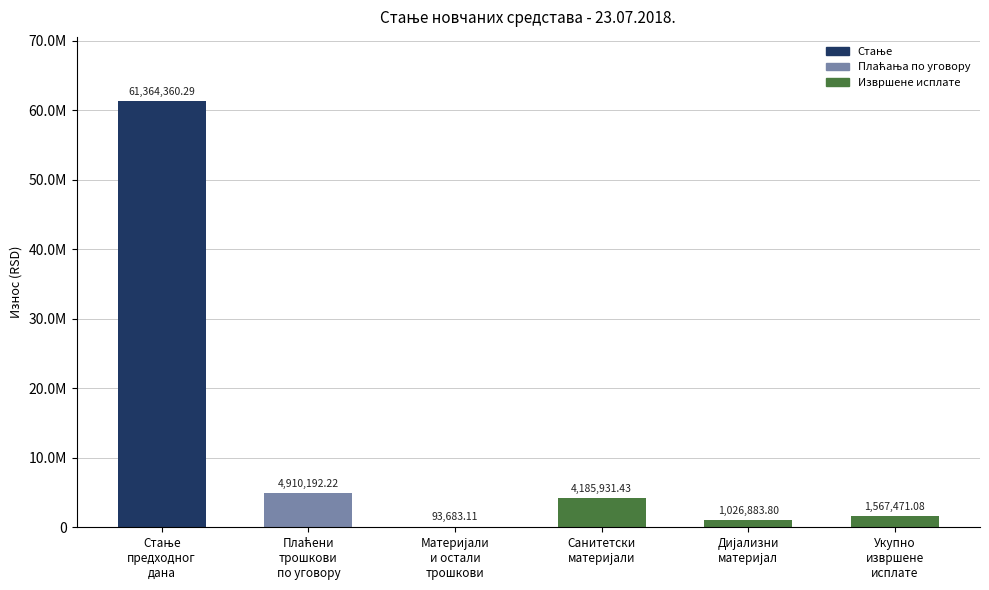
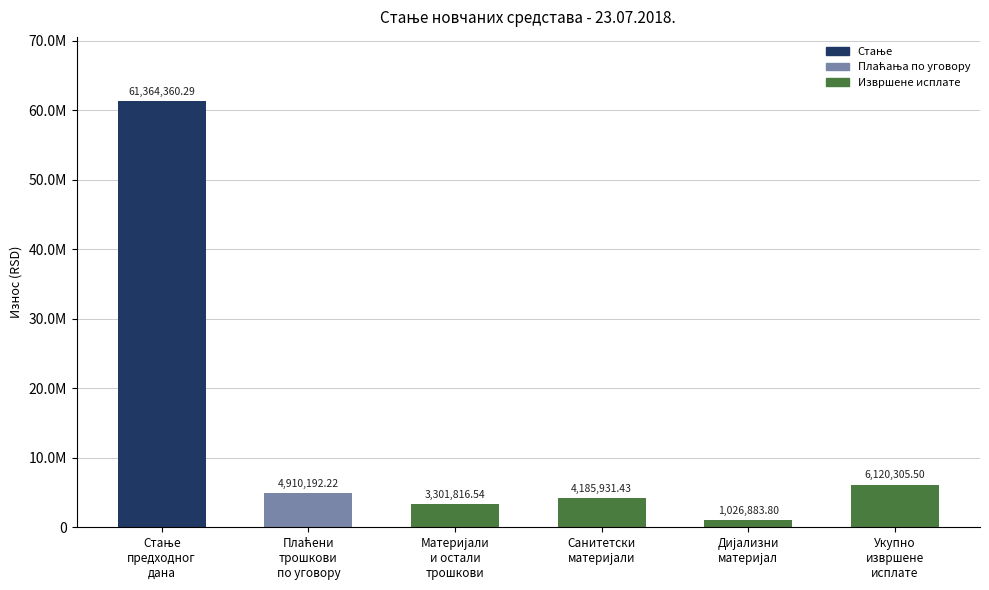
Материјали и остали трошкови: 93,683.11 -> 3,301,816.54
Укупно извршене исплате: 1,567,471.08 -> 6,120,305.50
